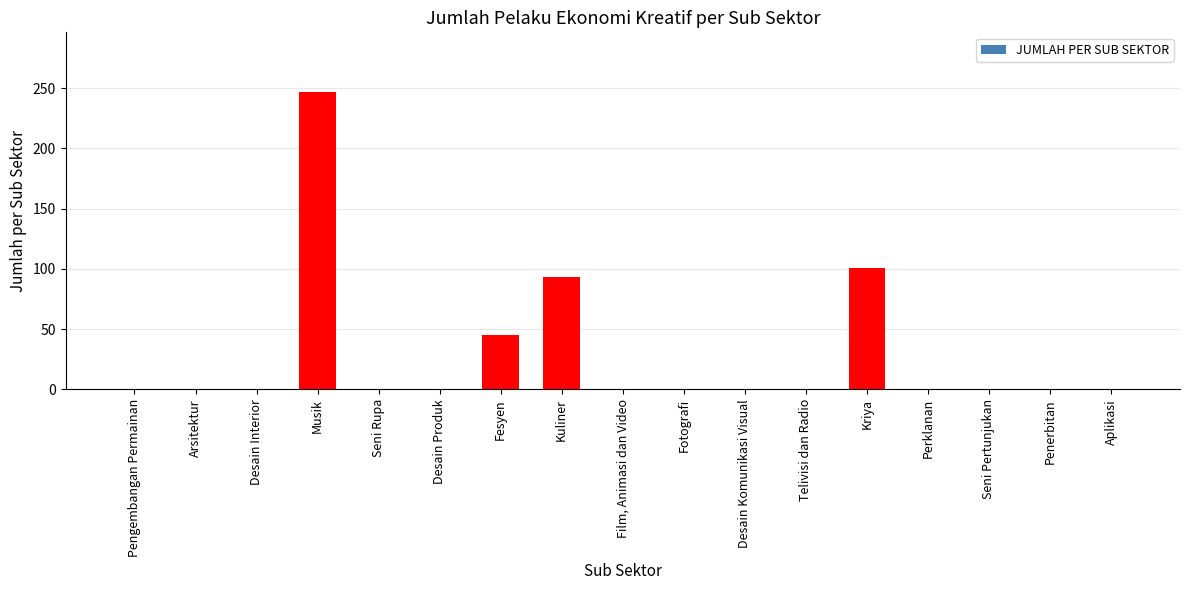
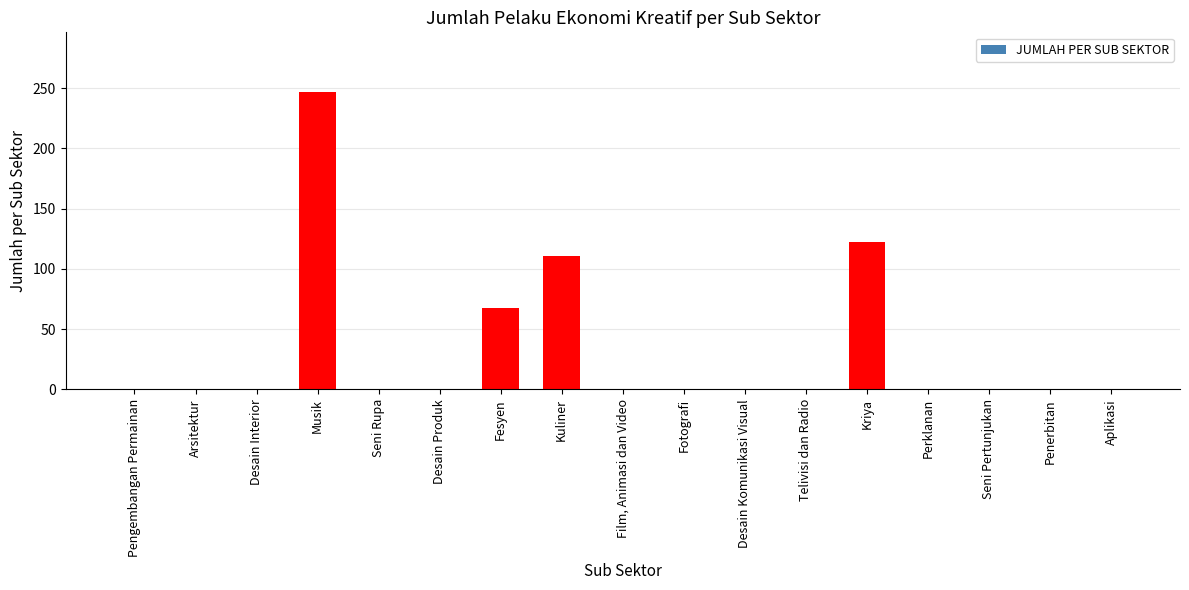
Fesyen: 45 -> 68
Kuliner: 93 -> 111
Kriya: 101 -> 122
